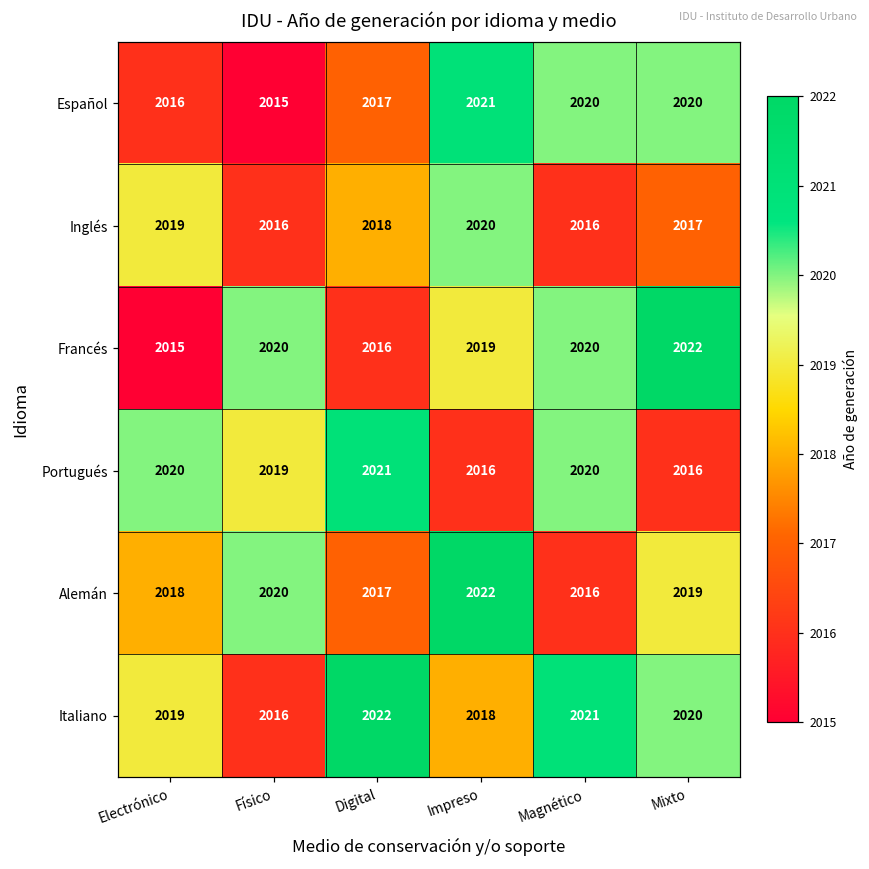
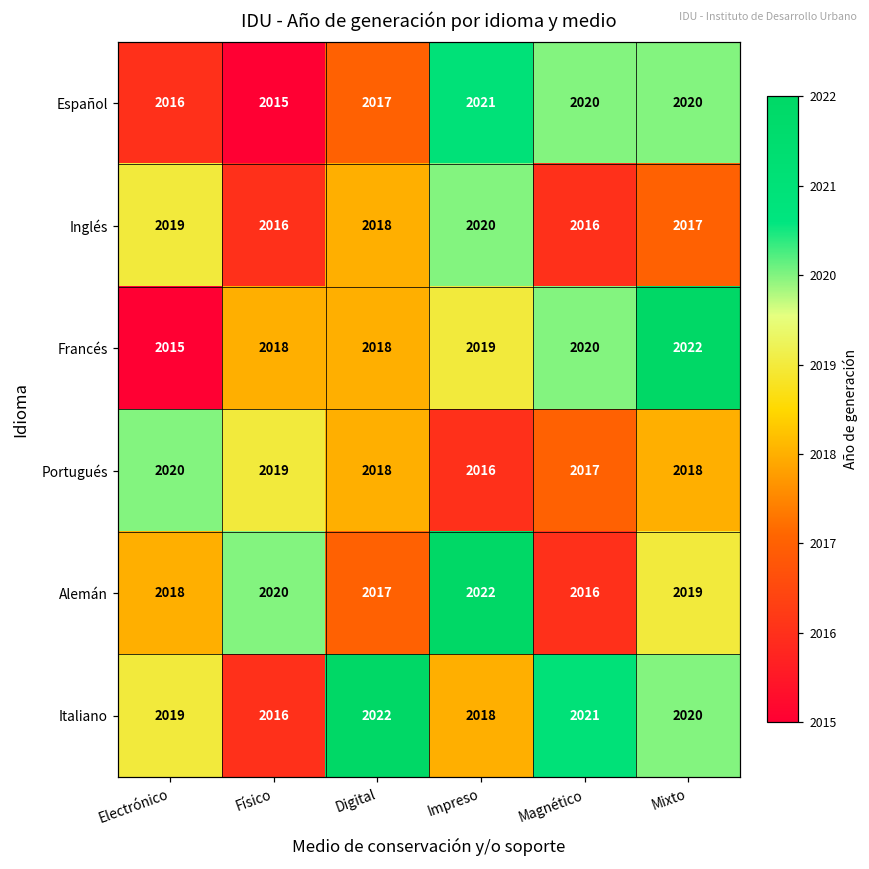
Francés, Físico: 2020 -> 2018
Francés, Digital: 2016 -> 2018
Portugués, Digital: 2021 -> 2018
Portugués, Magnético: 2020 -> 2017
Portugués, Mixto: 2016 -> 2018
